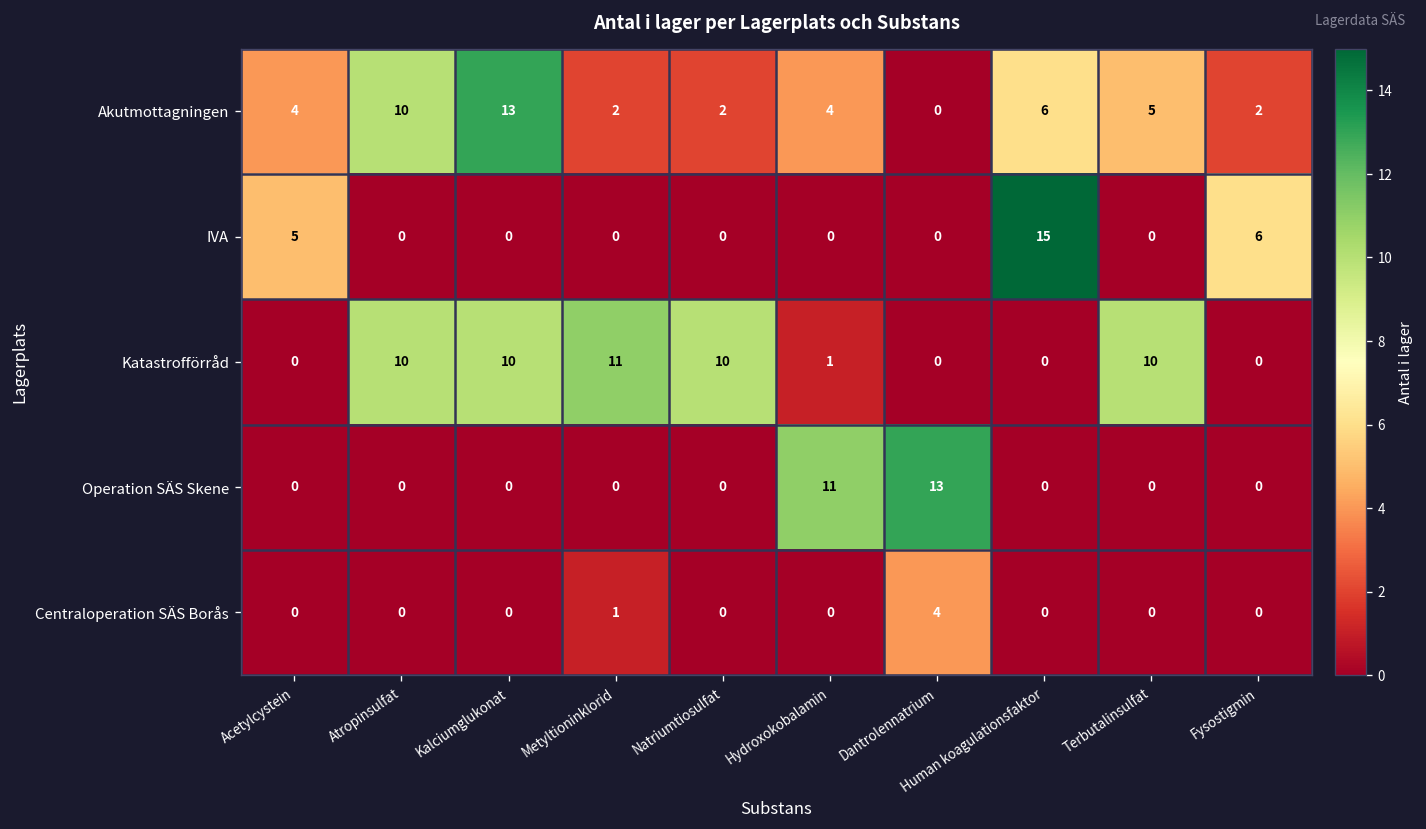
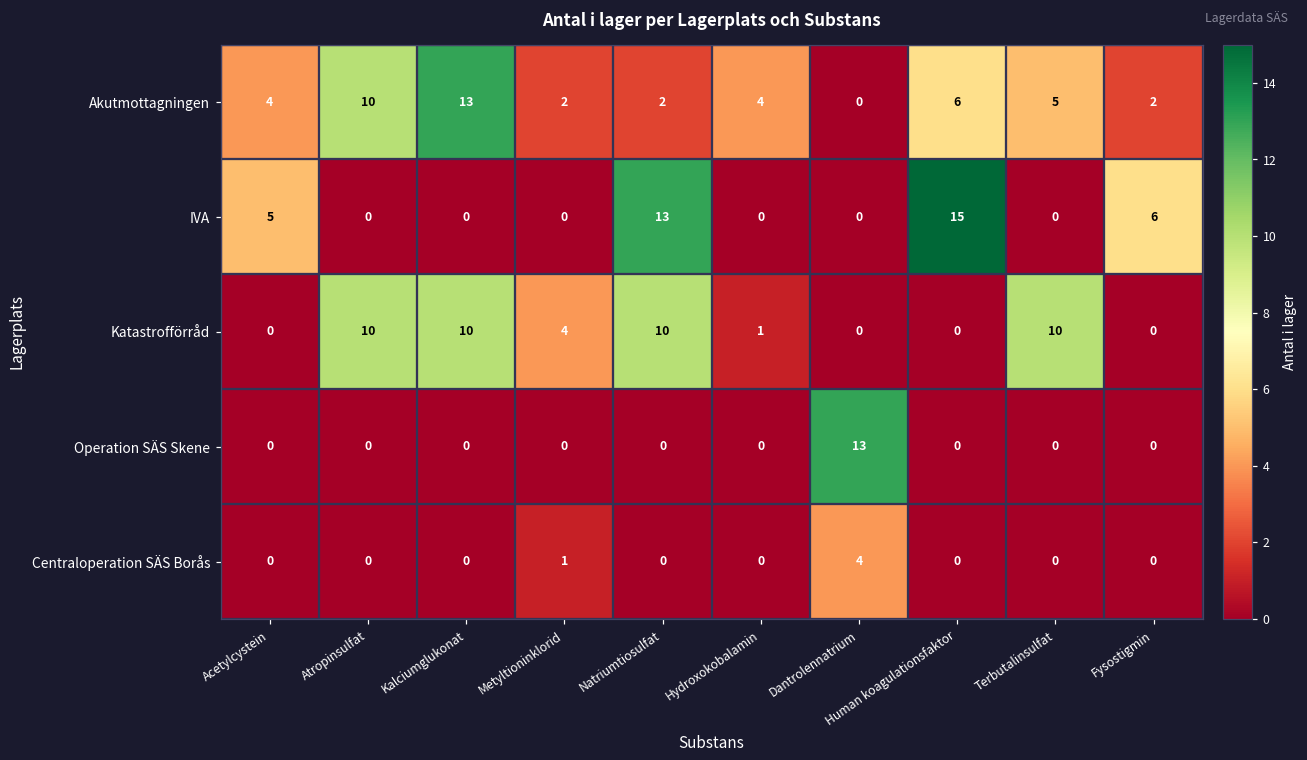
IVA, Natriumtiosulfat: 0 -> 13
Katastrofförråd, Metyltioninklorid: 11 -> 4
Operation SÄS Skene, Hydroxokobalamin: 11 -> 0
